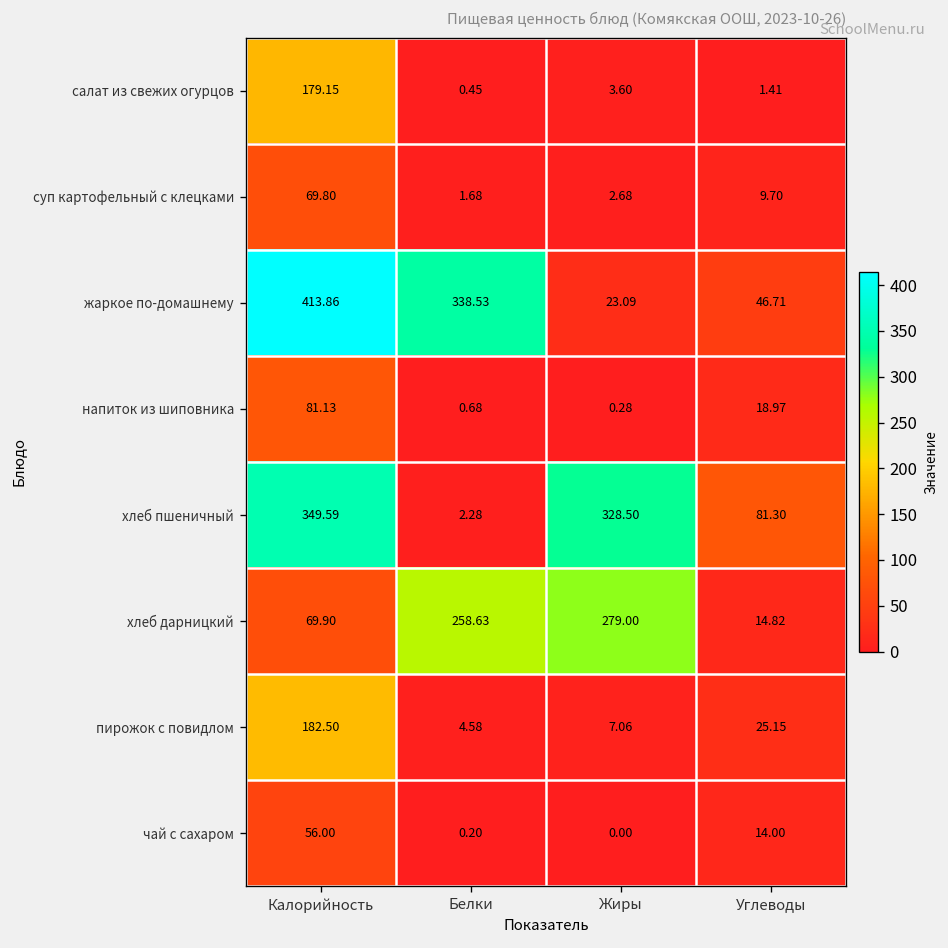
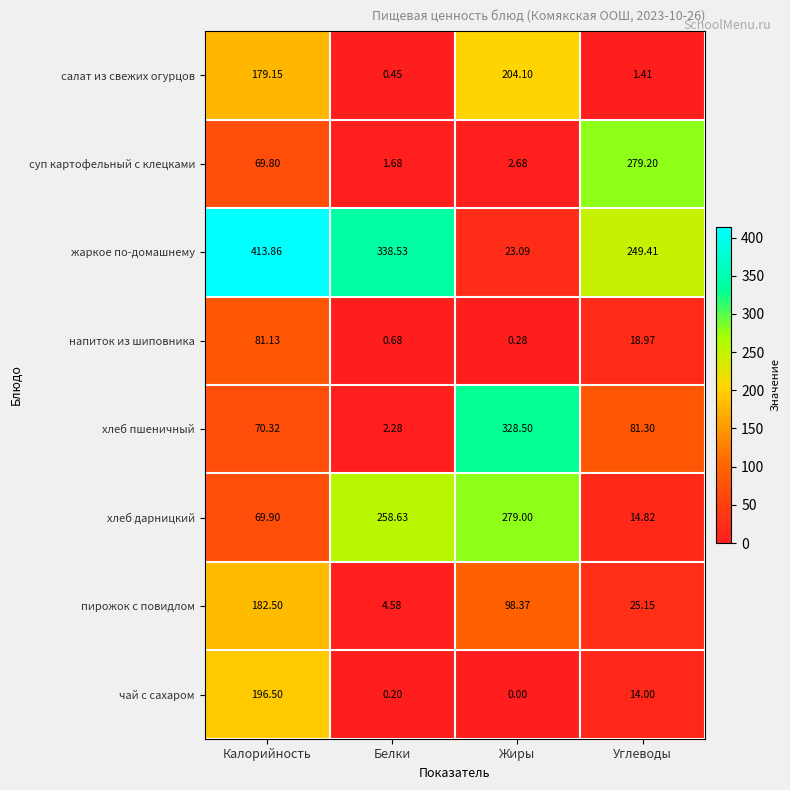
салат из свежих огурцов, Жиры: 3.60 -> 204.10
суп картофельный с клецками, Углеводы: 9.70 -> 279.20
жаркое по-домашнему, Углеводы: 46.71 -> 249.41
хлеб пшеничный, Калорийность: 349.59 -> 70.32
пирожок с повидлом, Жиры: 7.06 -> 98.37
чай с сахаром, Калорийность: 56.00 -> 196.50
